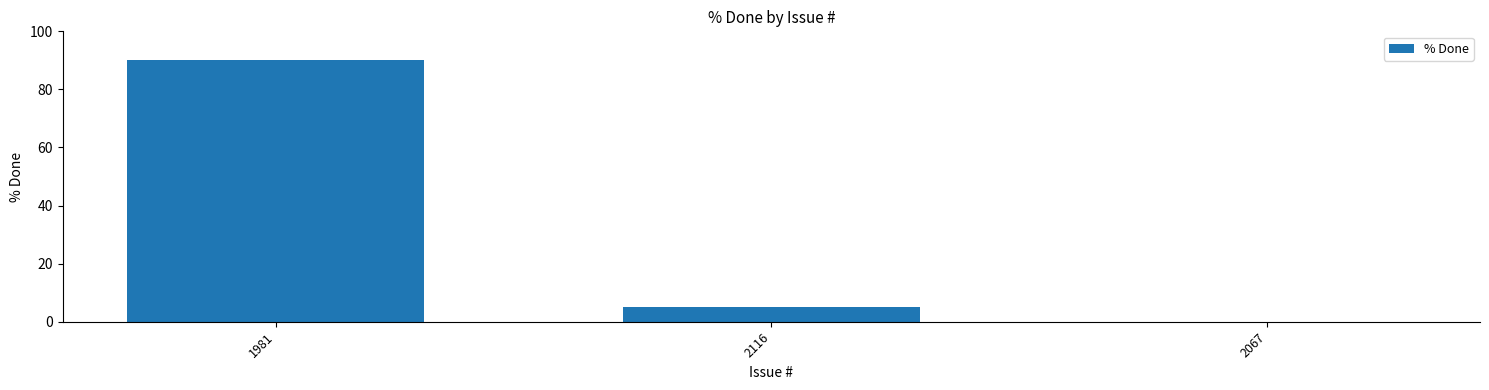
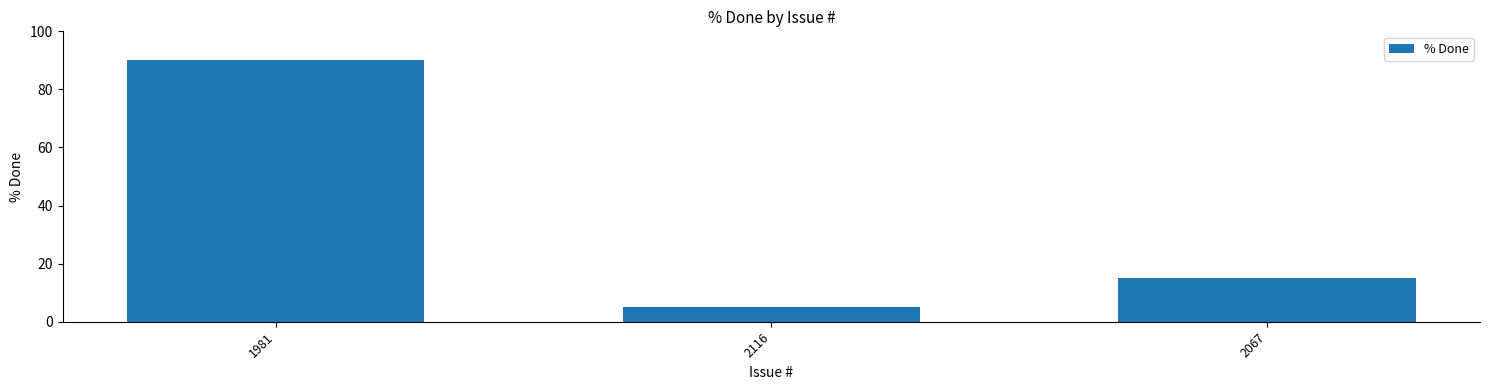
2067: 0 -> 15
